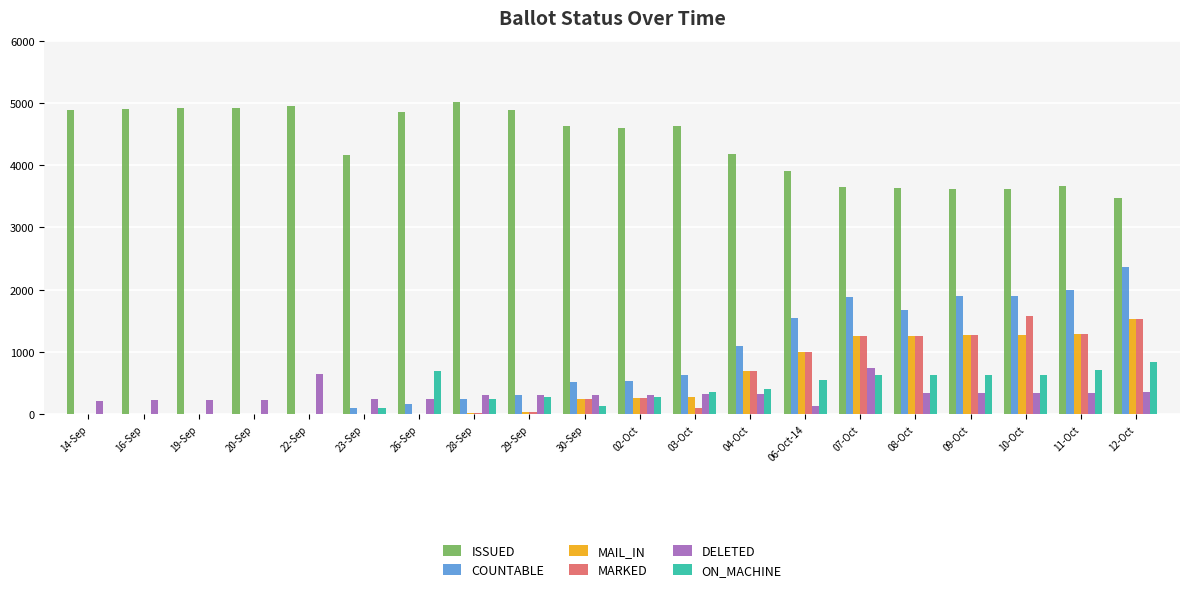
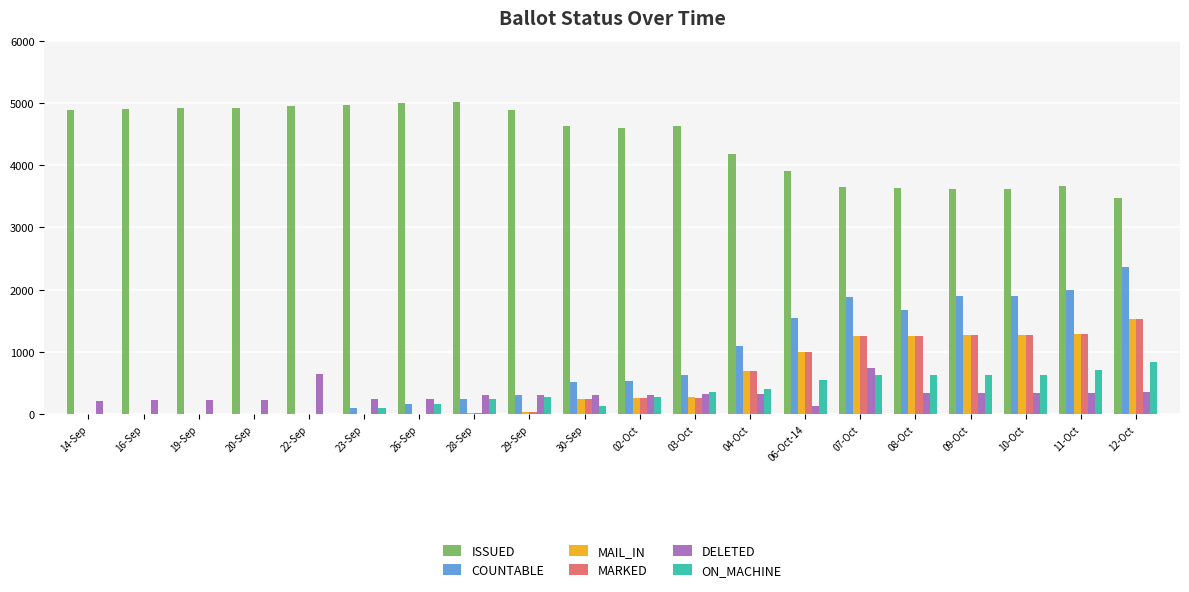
ISSUED, 23-Sep: 4200 -> 5000
ISSUED, 26-Sep: 4900 -> 5000
ON_MACHINE, 26-Sep: 700 -> 200
MARKED, 03-Oct: 100 -> 300
MARKED, 10-Oct: 1600 -> 1300
